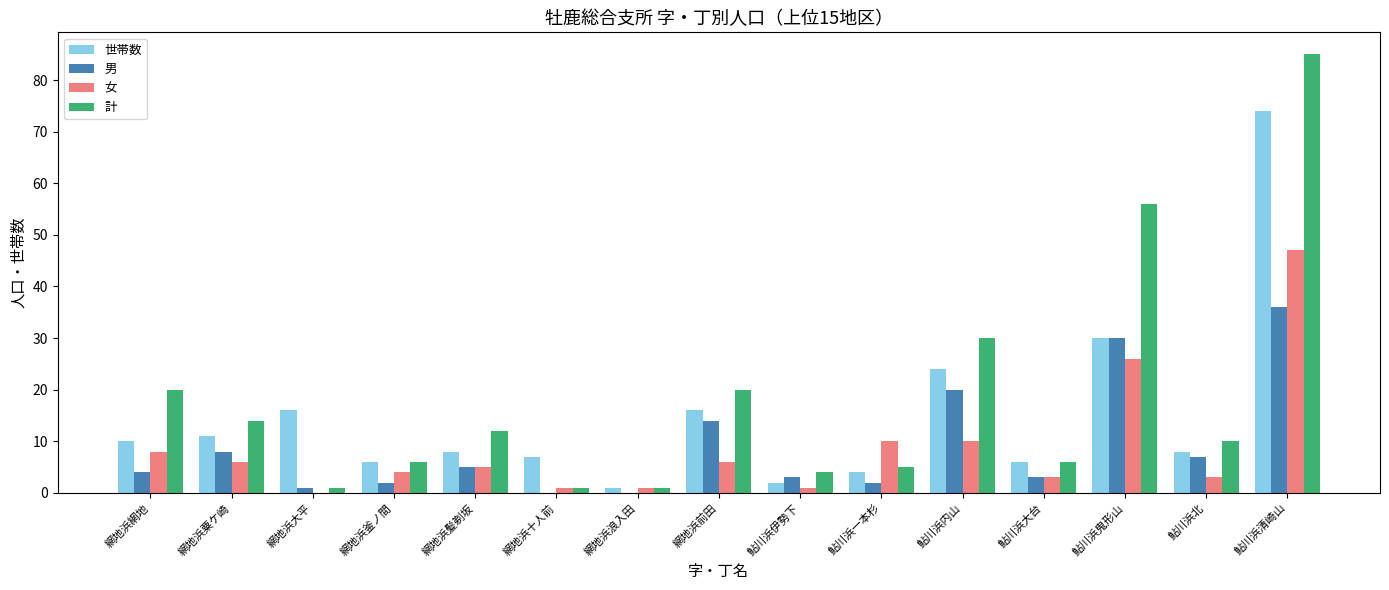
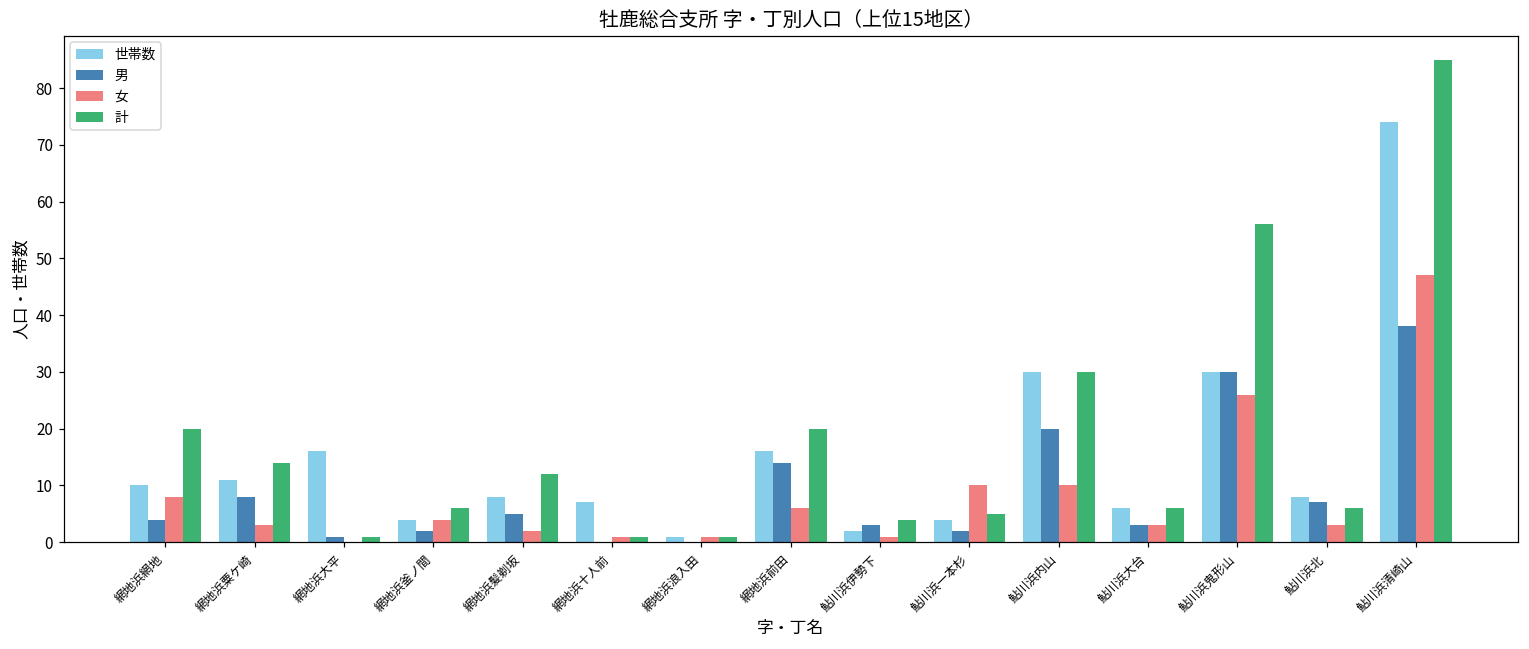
女, 網地浜粟ケ崎: 6 -> 3
世帯数, 網地浜釜ノ間: 6 -> 4
女, 網地浜髪剃坂: 5 -> 2
世帯数, 鮎川浜内山: 24 -> 30
計, 鮎川浜北: 10 -> 6
男, 鮎川浜清崎山: 36 -> 38
